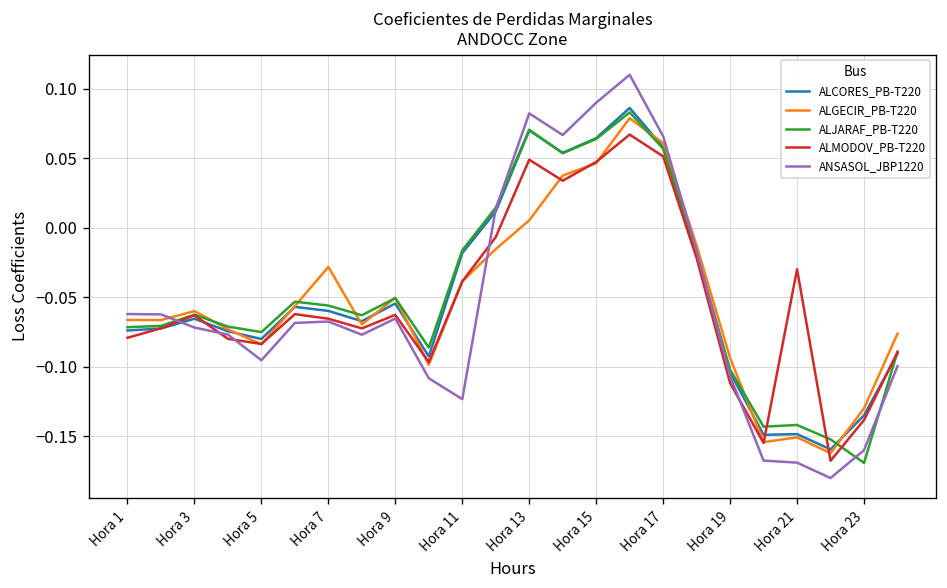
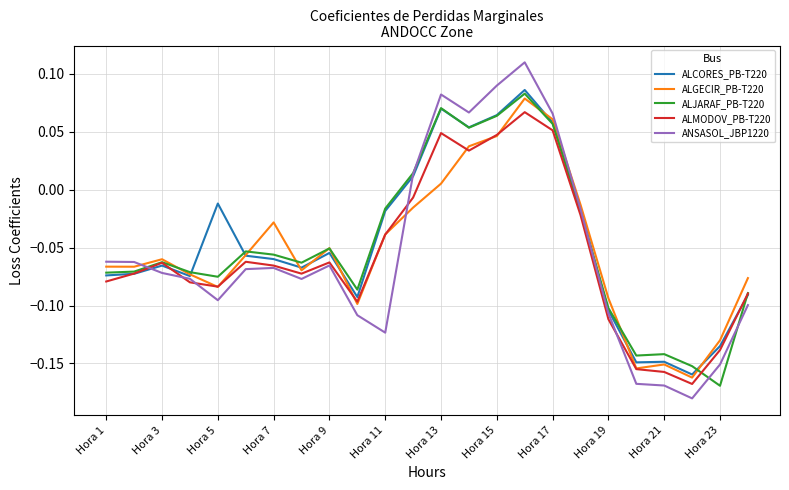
ALCORES_PB-T220, Hora 5: -0.080 -> -0.012
ALMODOV_PB-T220, Hora 21: -0.030 -> -0.157
ANSASOL_JBP1220, Hora 23: -0.160 -> -0.151
